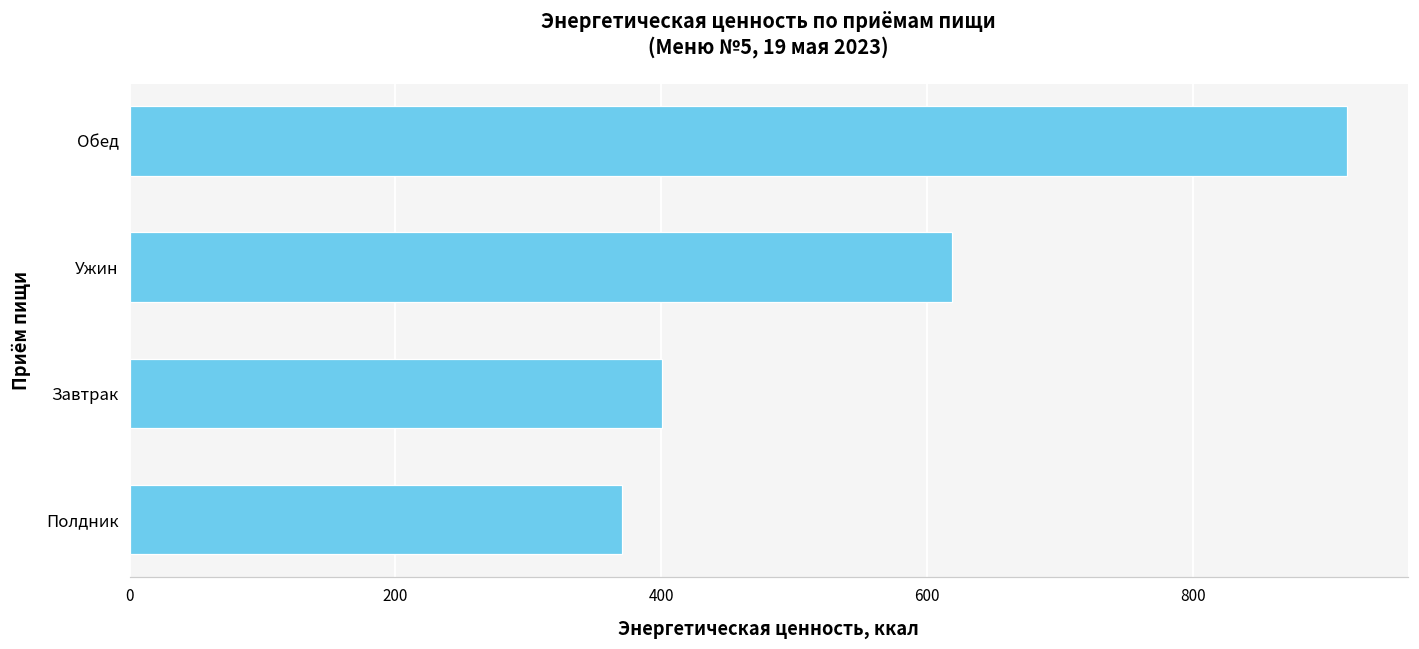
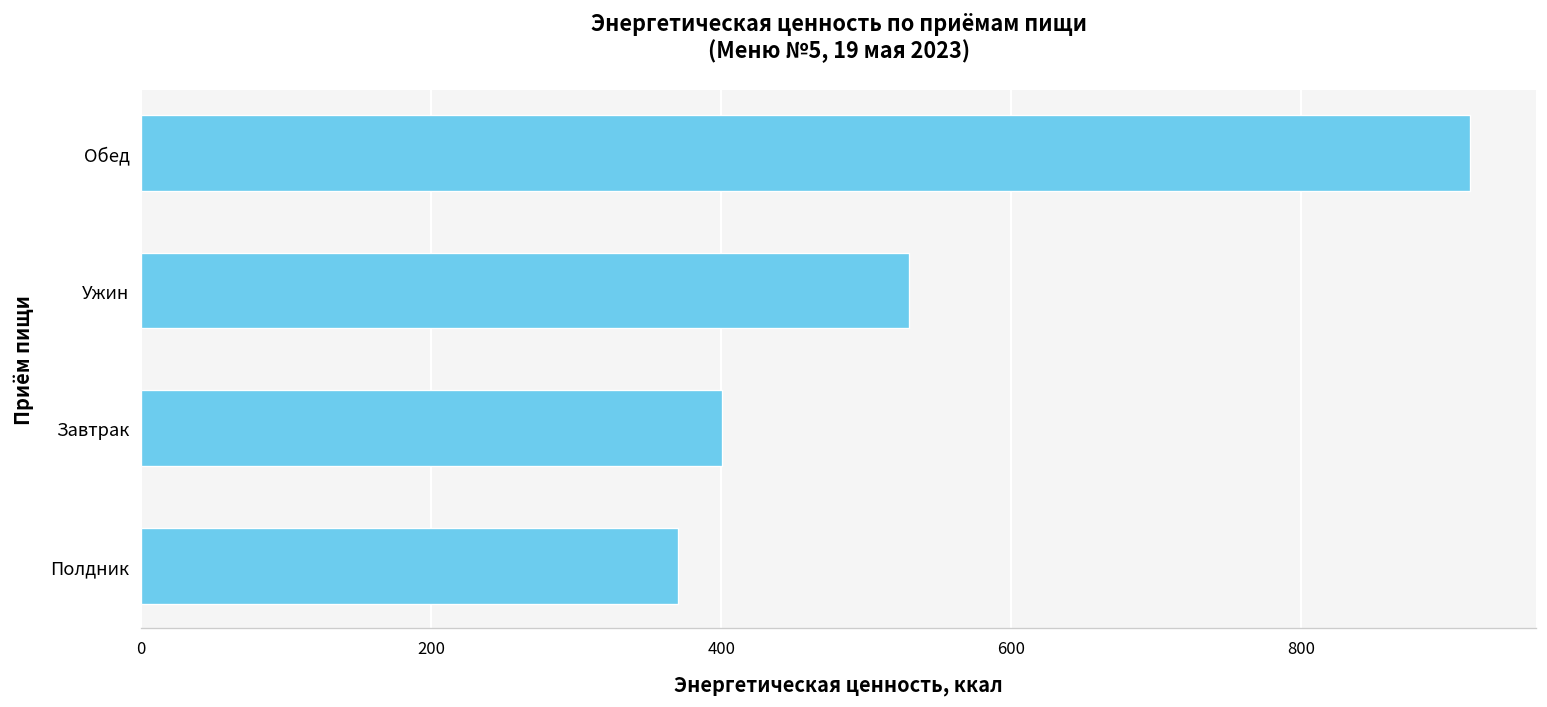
Ужин: 619 -> 529
